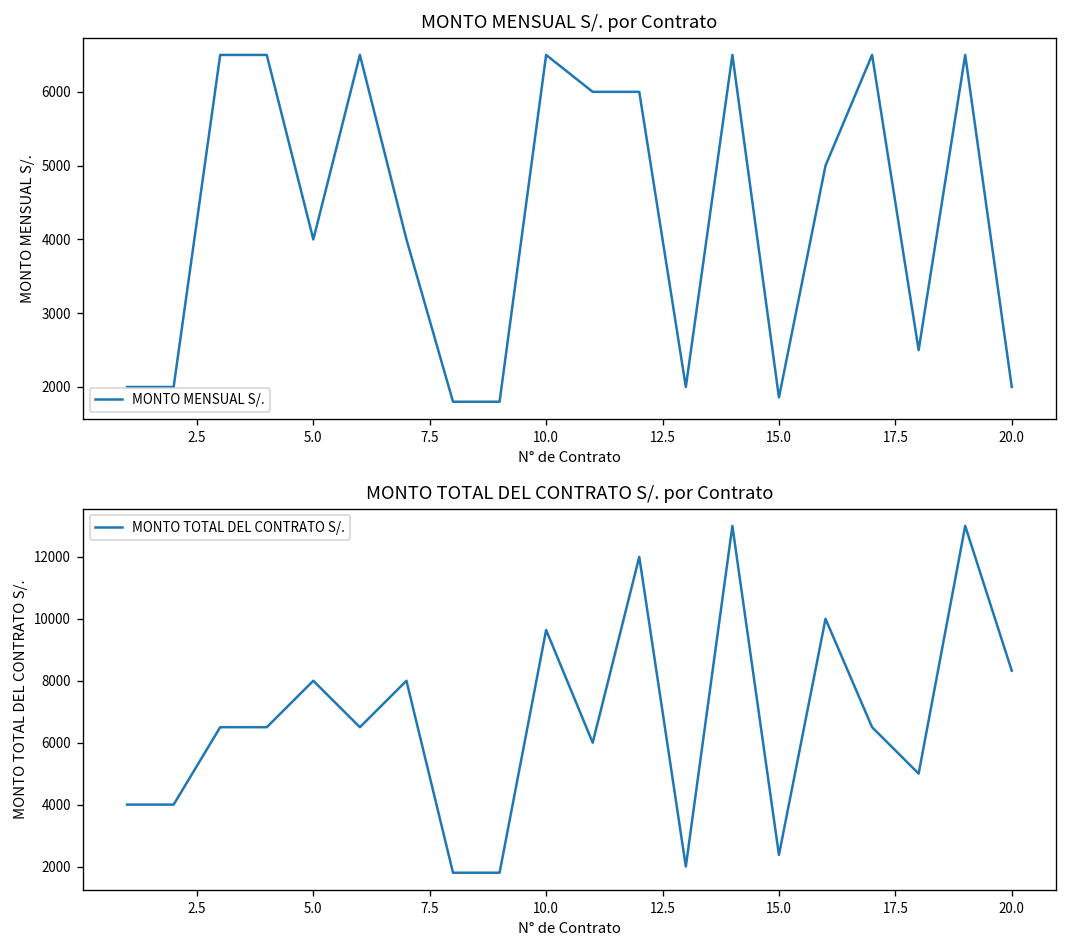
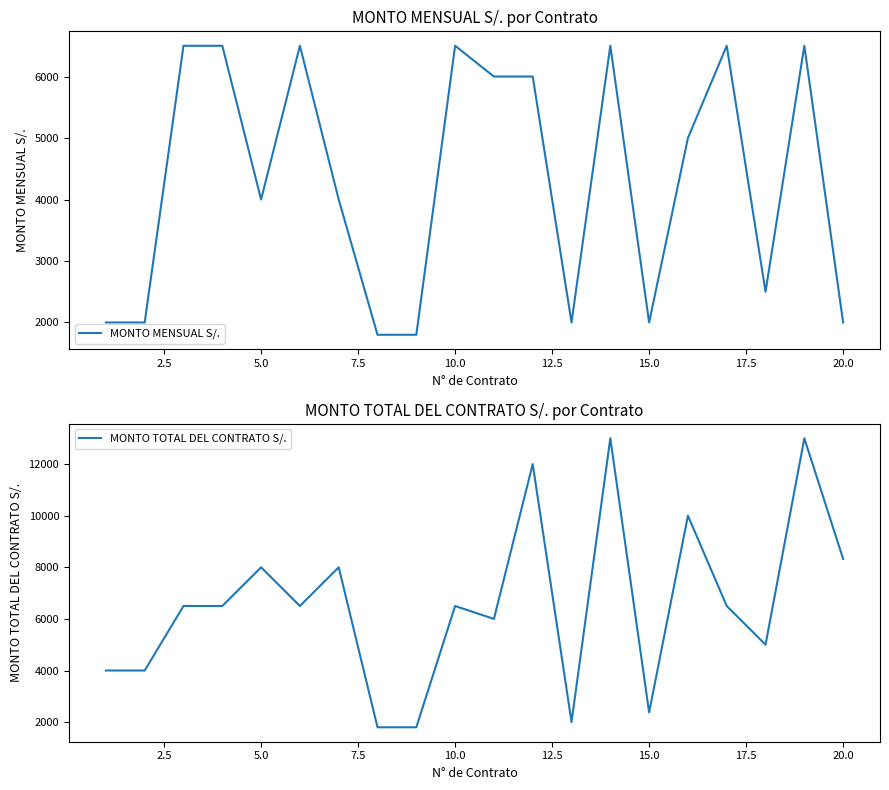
MONTO MENSUAL S/. por Contrato, 15.0: 1900 -> 2000
MONTO TOTAL DEL CONTRATO S/. por Contrato, 10.0: 9600 -> 6500
